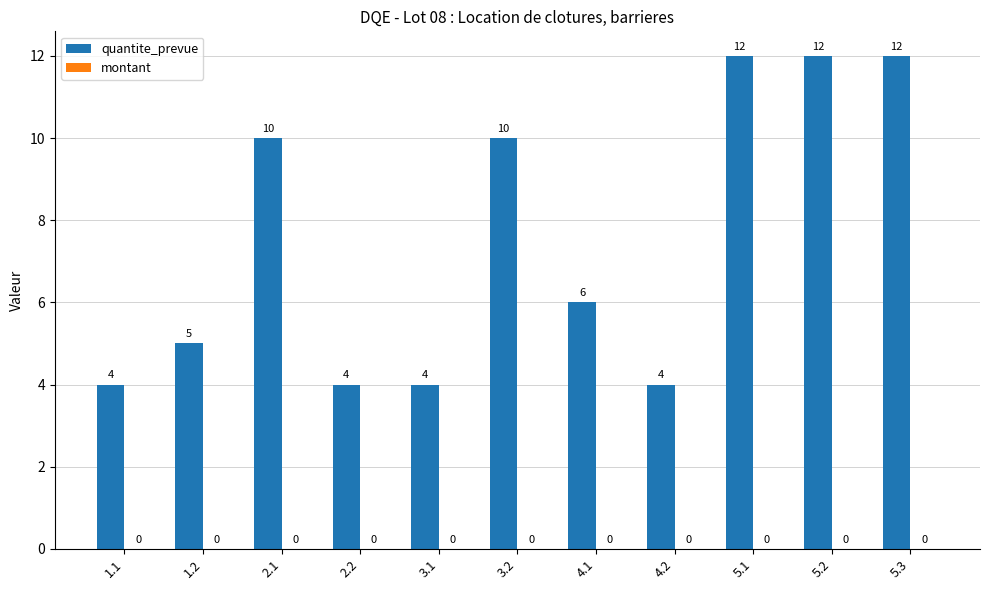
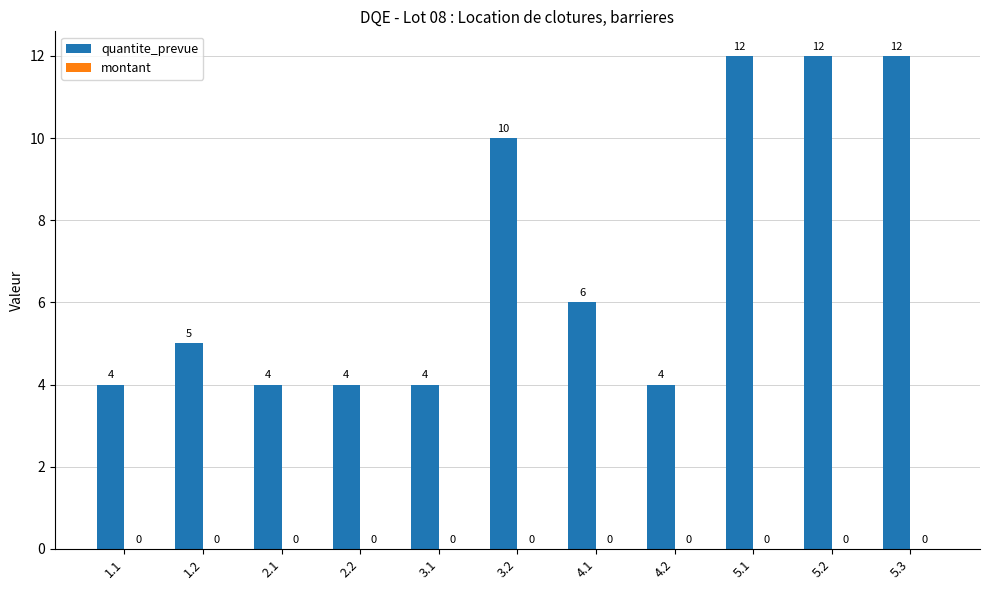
quantite_prevue, 2.1: 10 -> 4
